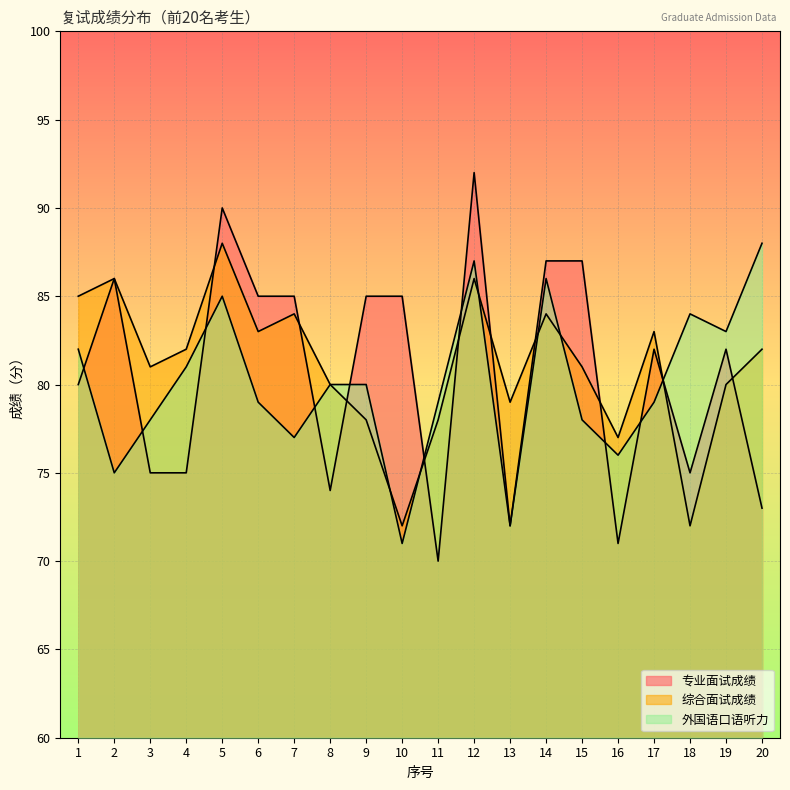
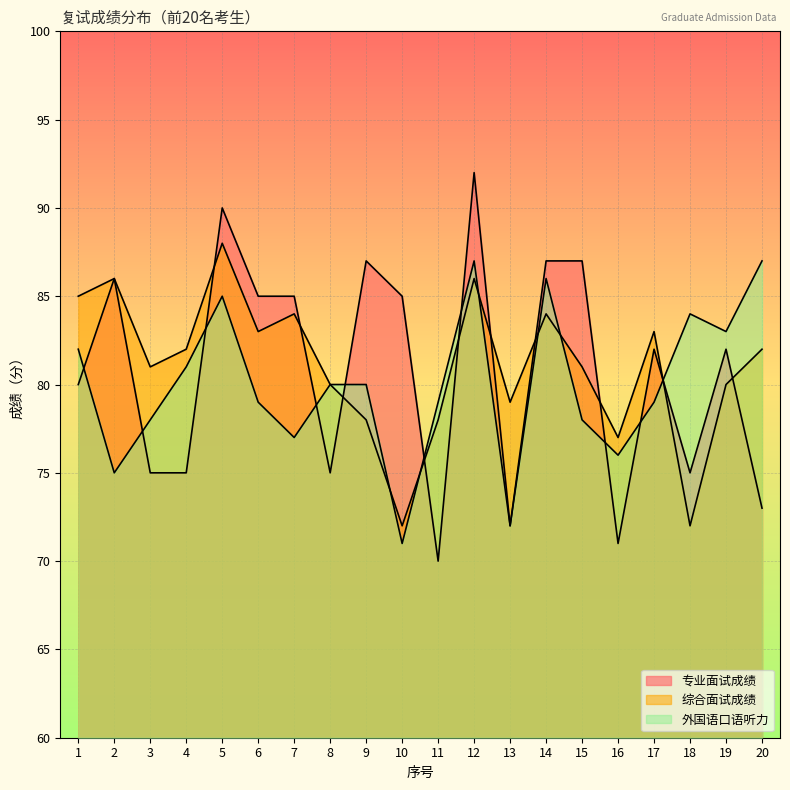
专业面试成绩, 8: 74 -> 75
专业面试成绩, 9: 85 -> 87
外国语口语听力, 20: 88 -> 87
